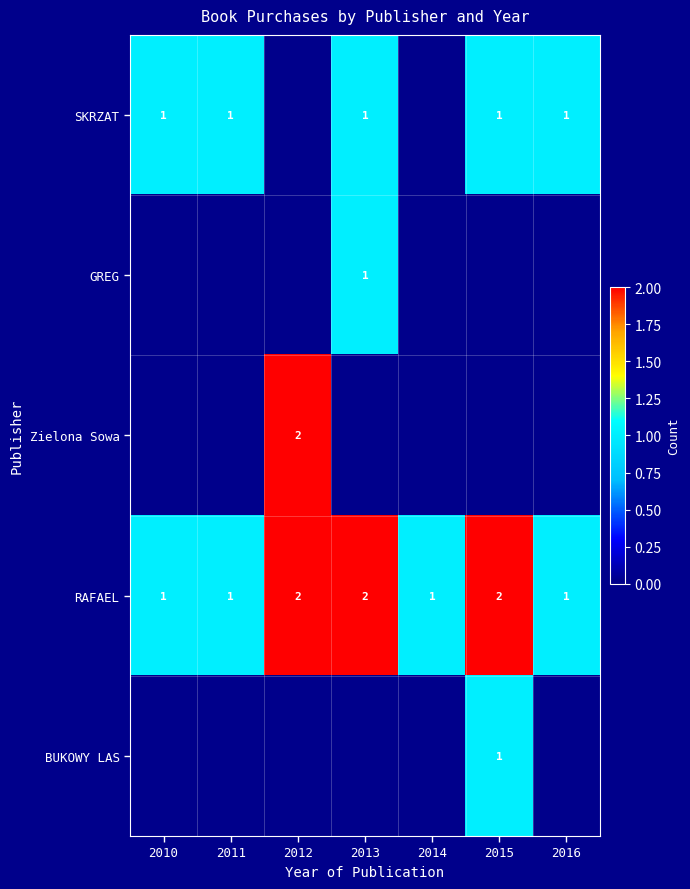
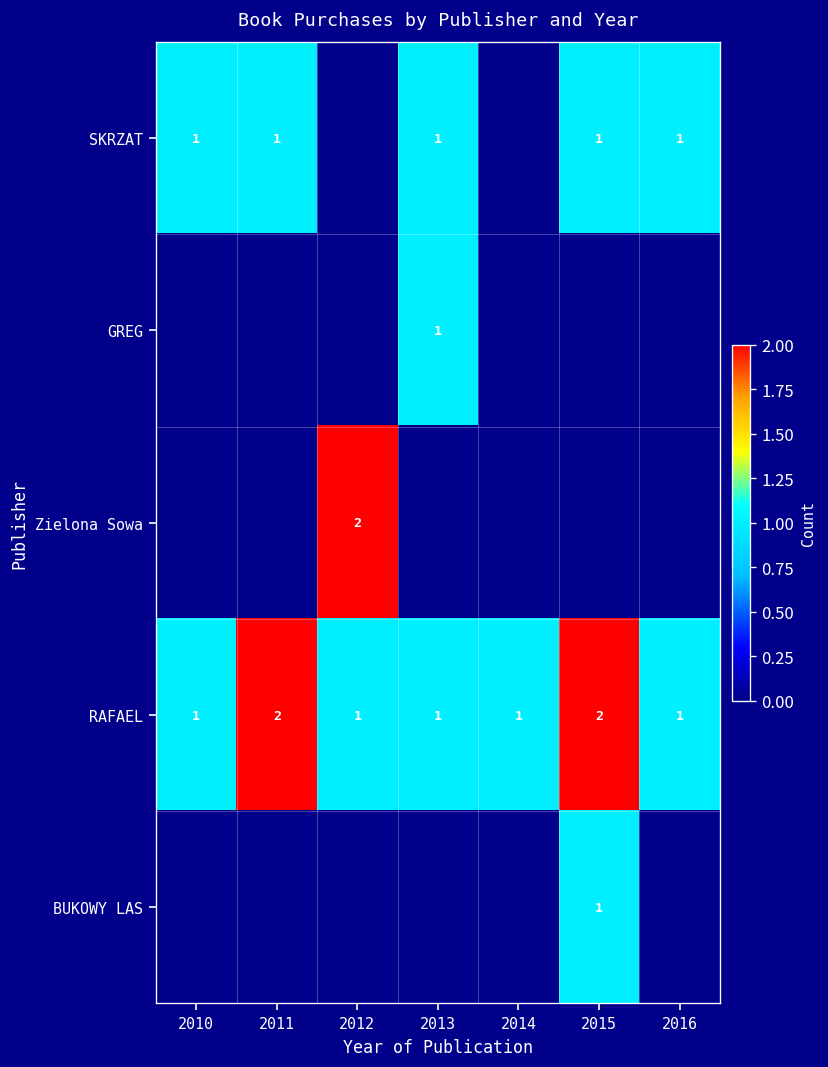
RAFAEL, 2011: 1 -> 2
RAFAEL, 2012: 2 -> 1
RAFAEL, 2013: 2 -> 1
